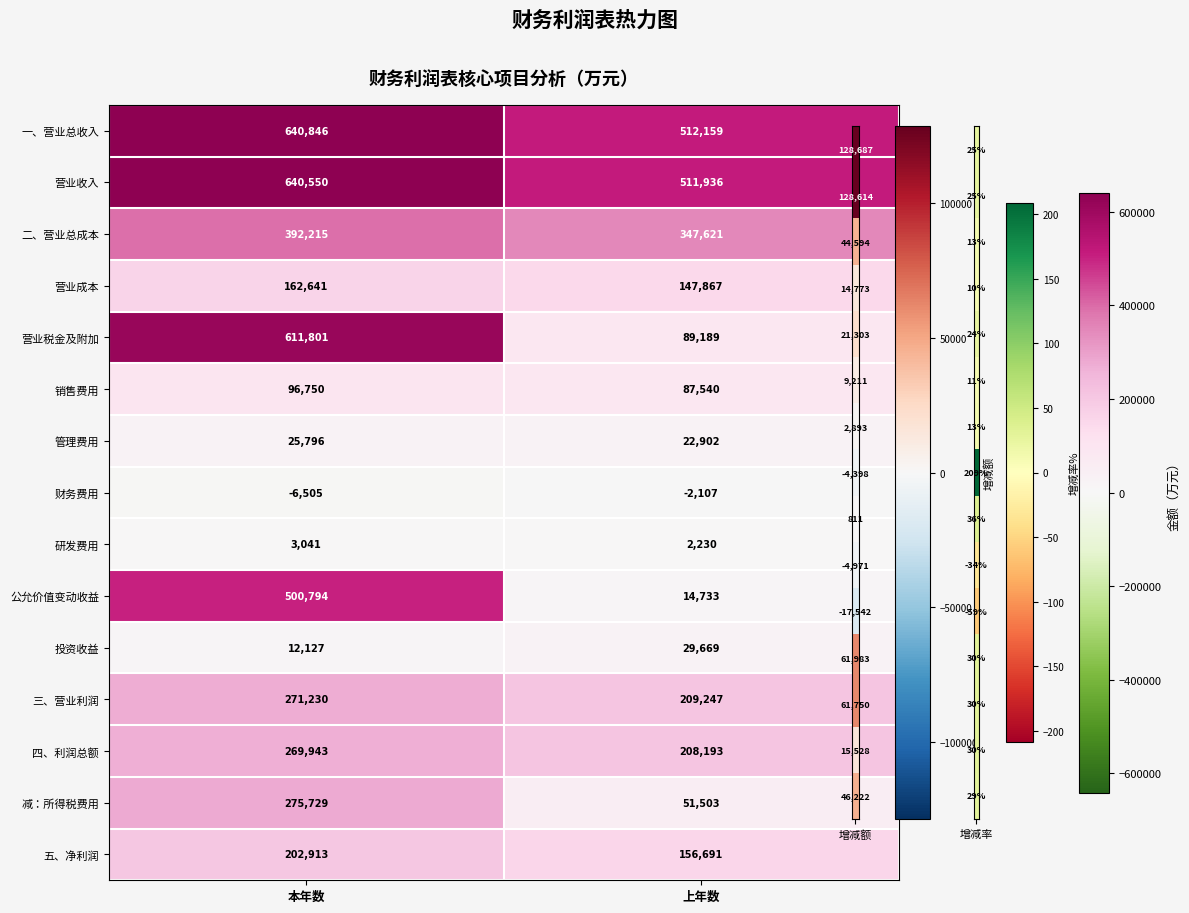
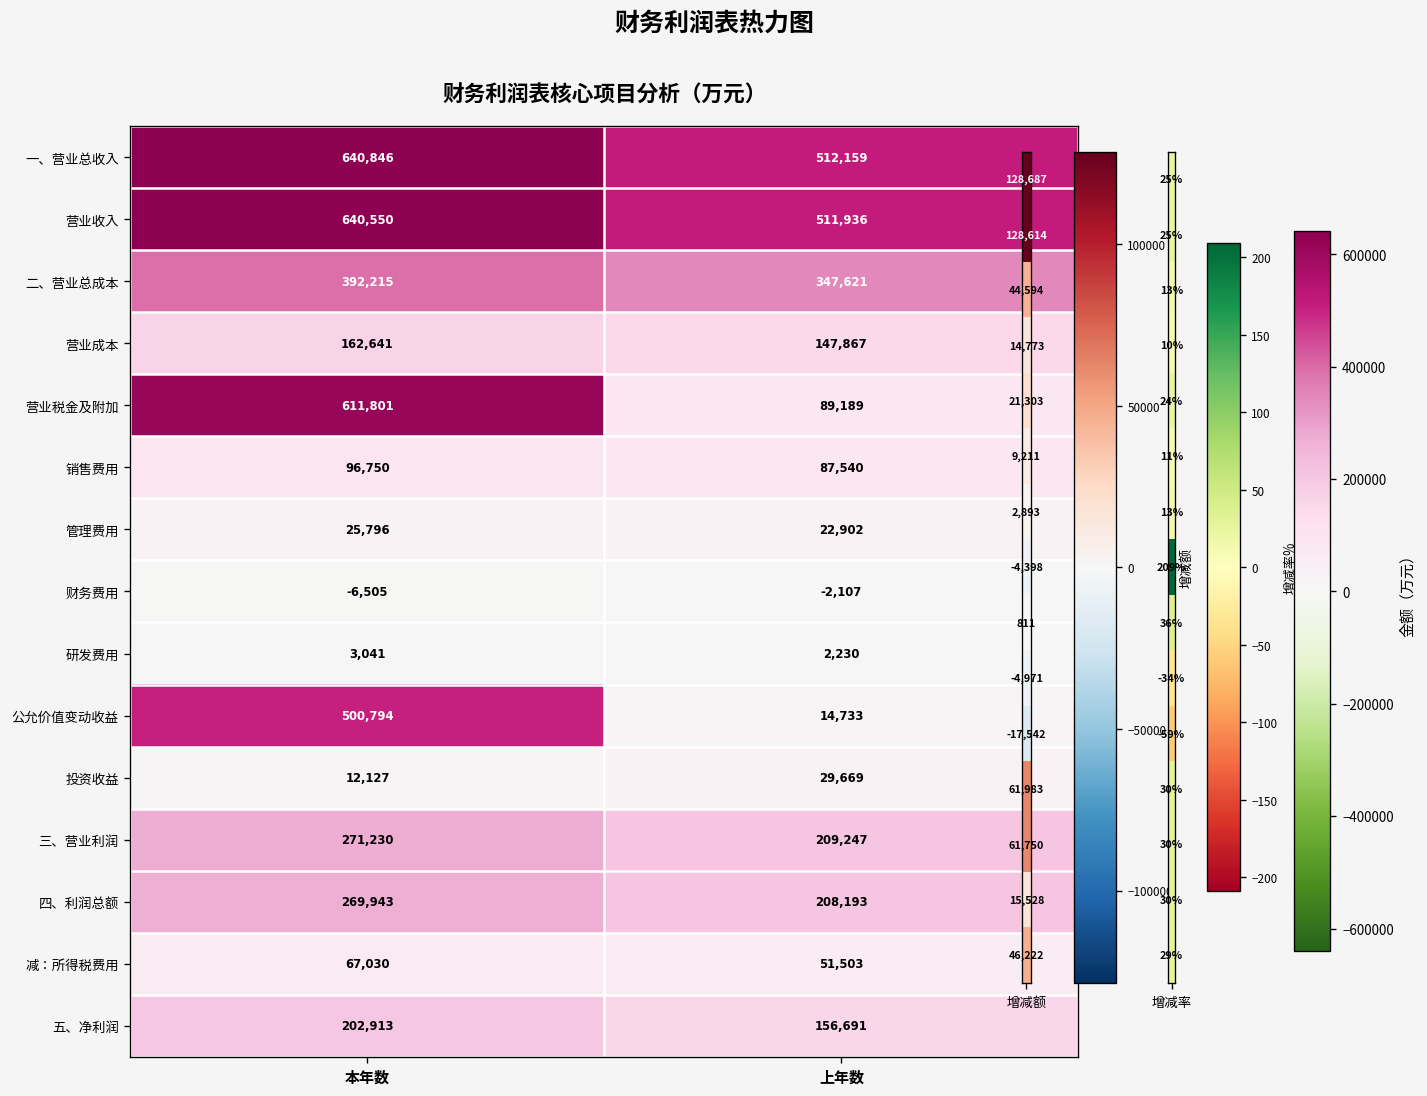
财务利润表核心项目分析（万元）, 减：所得税费用, 本年数: 275,729 -> 67,030
